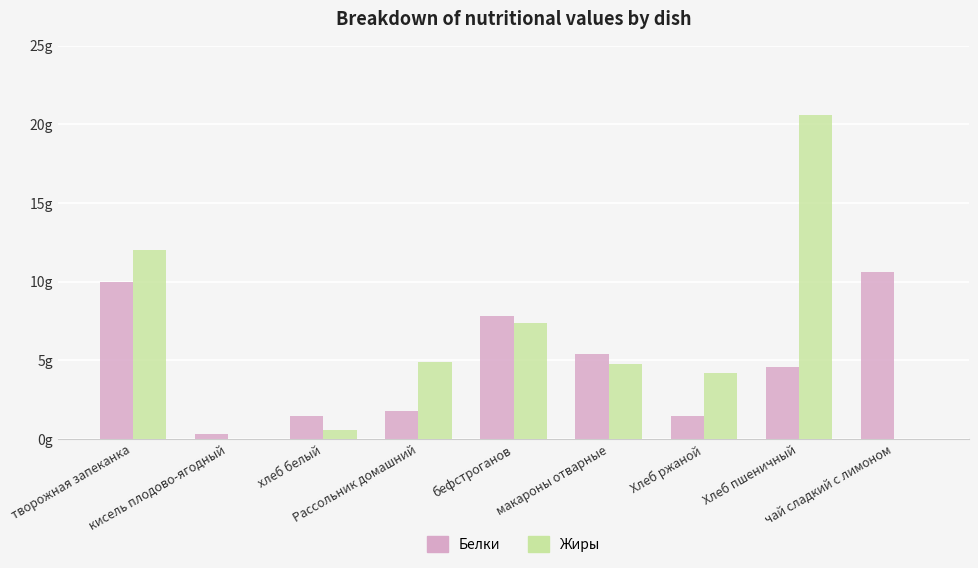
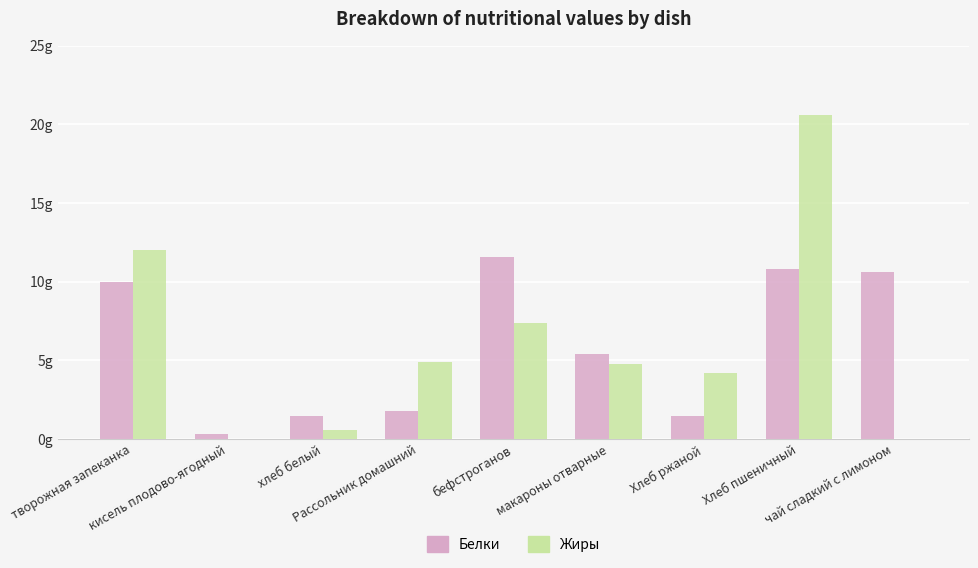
Белки, бефстроганов: 7.8g -> 11.6g
Белки, Хлеб пшеничный: 4.6g -> 10.8g
